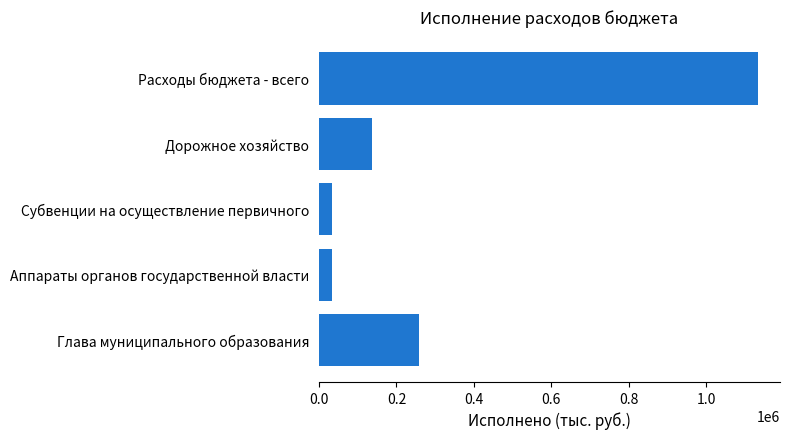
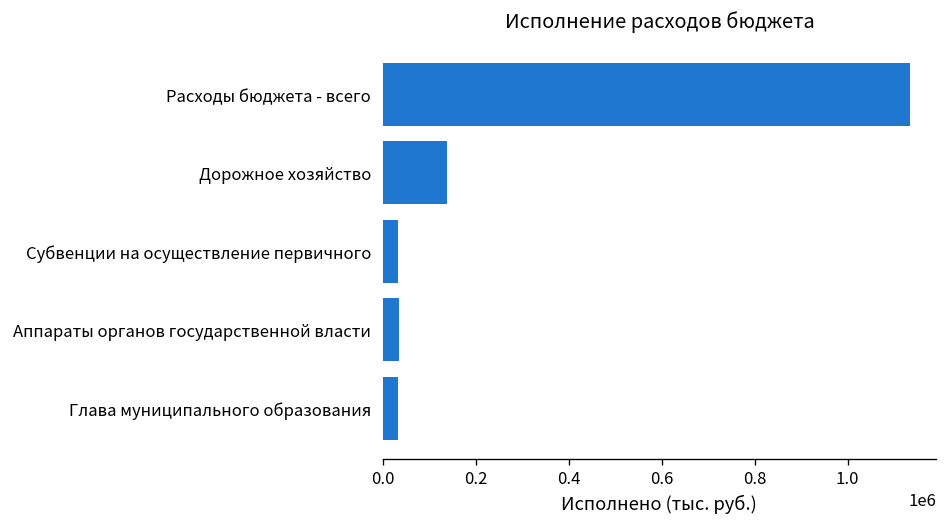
Глава муниципального образования: 260000 -> 30000
